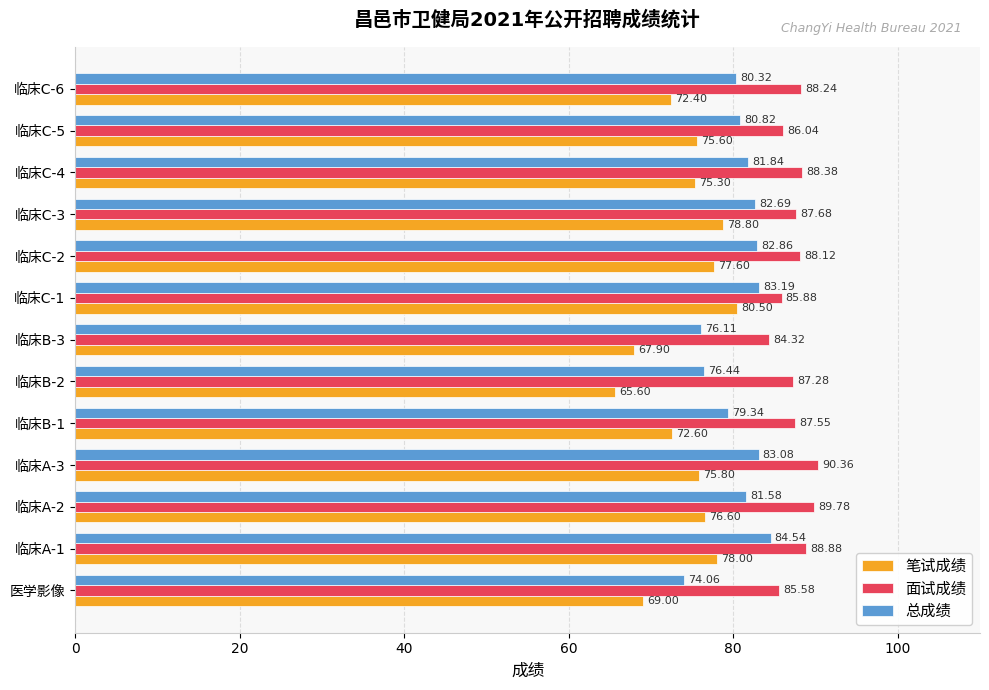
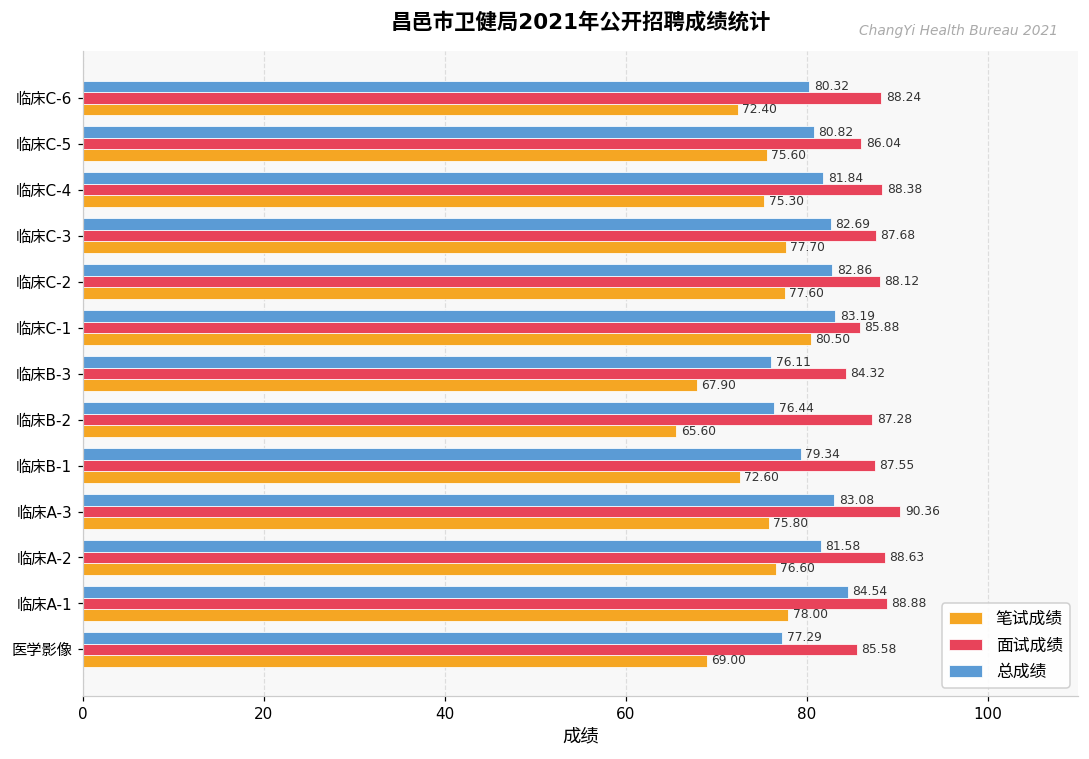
笔试成绩, 临床C-3: 78.80 -> 77.70
面试成绩, 临床A-2: 89.78 -> 88.63
总成绩, 医学影像: 74.06 -> 77.29
